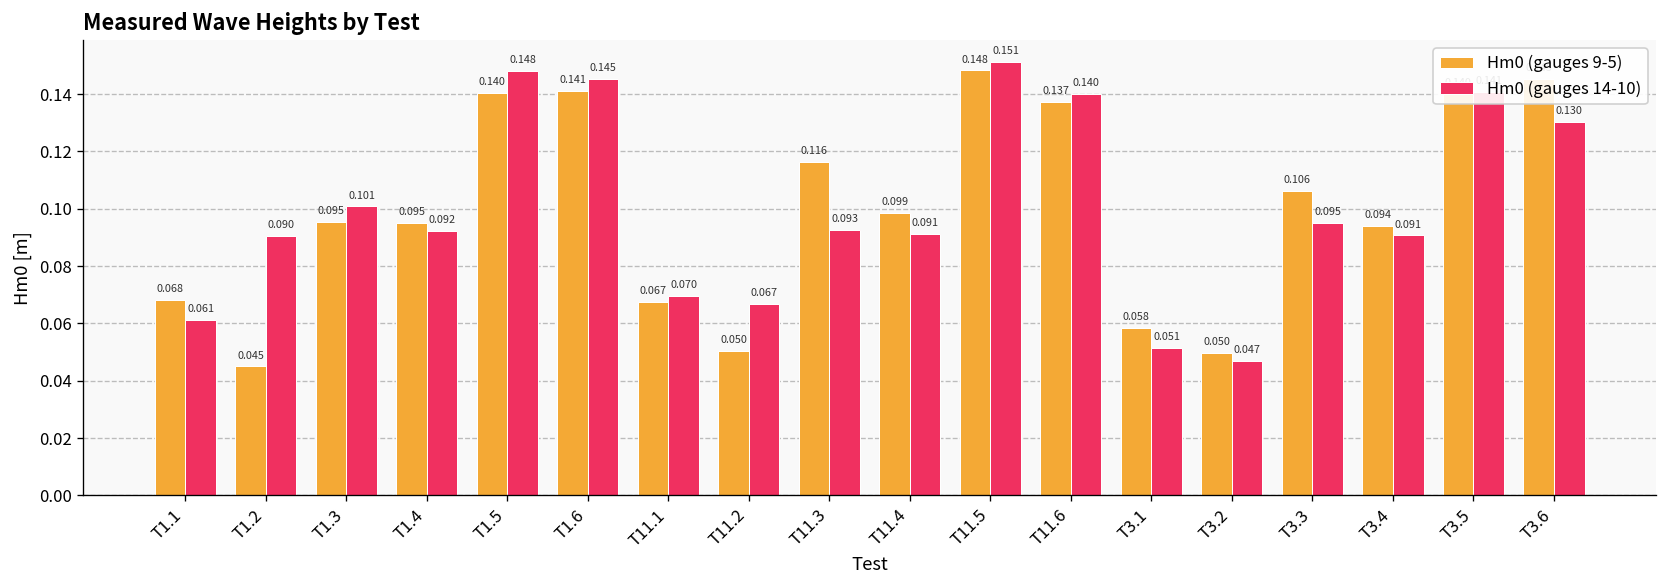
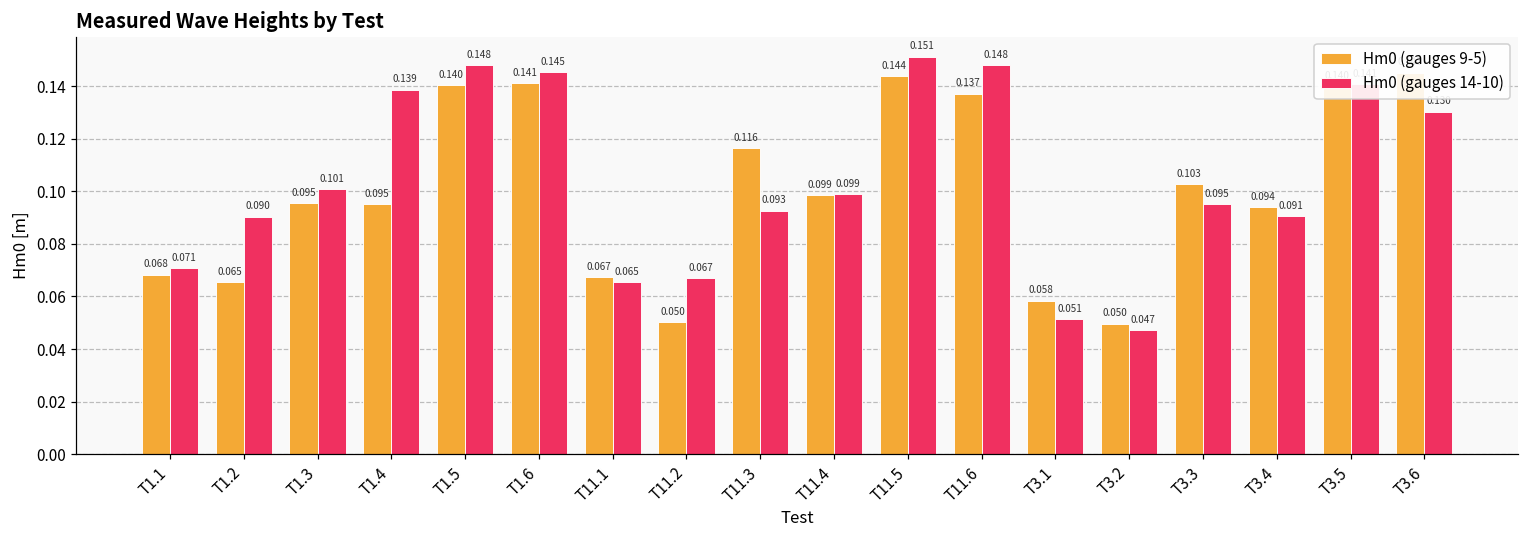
Hm0 (gauges 14-10), T1.1: 0.061 -> 0.071
Hm0 (gauges 9-5), T1.2: 0.045 -> 0.065
Hm0 (gauges 14-10), T1.4: 0.092 -> 0.139
Hm0 (gauges 14-10), T11.1: 0.070 -> 0.065
Hm0 (gauges 14-10), T11.4: 0.091 -> 0.099
Hm0 (gauges 9-5), T11.5: 0.148 -> 0.144
Hm0 (gauges 14-10), T11.6: 0.140 -> 0.148
Hm0 (gauges 9-5), T3.3: 0.106 -> 0.103
